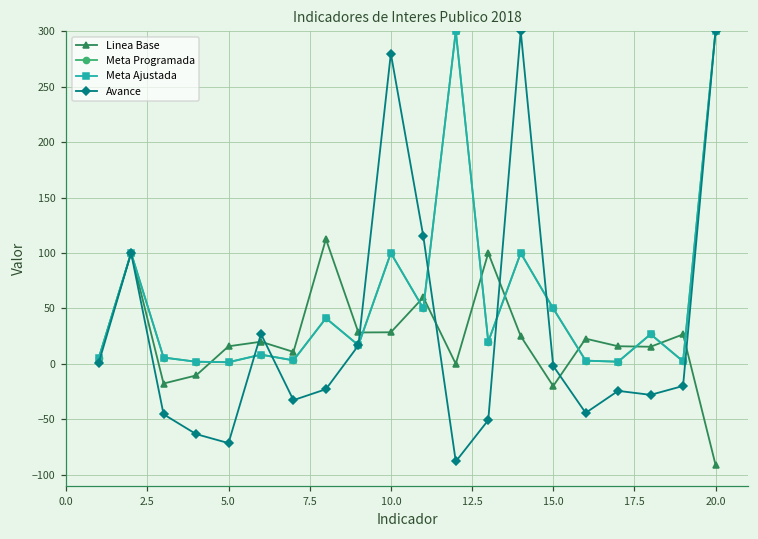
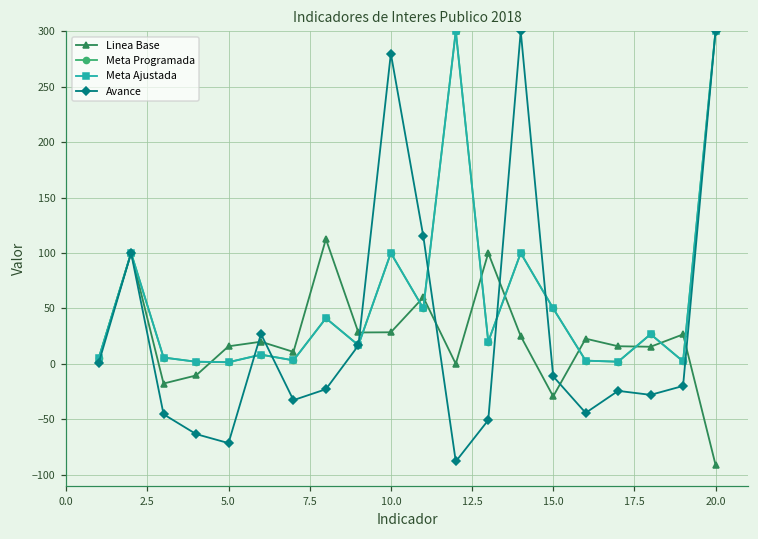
Linea Base, 15.0: -20 -> -29
Avance, 15.0: -2 -> -11
